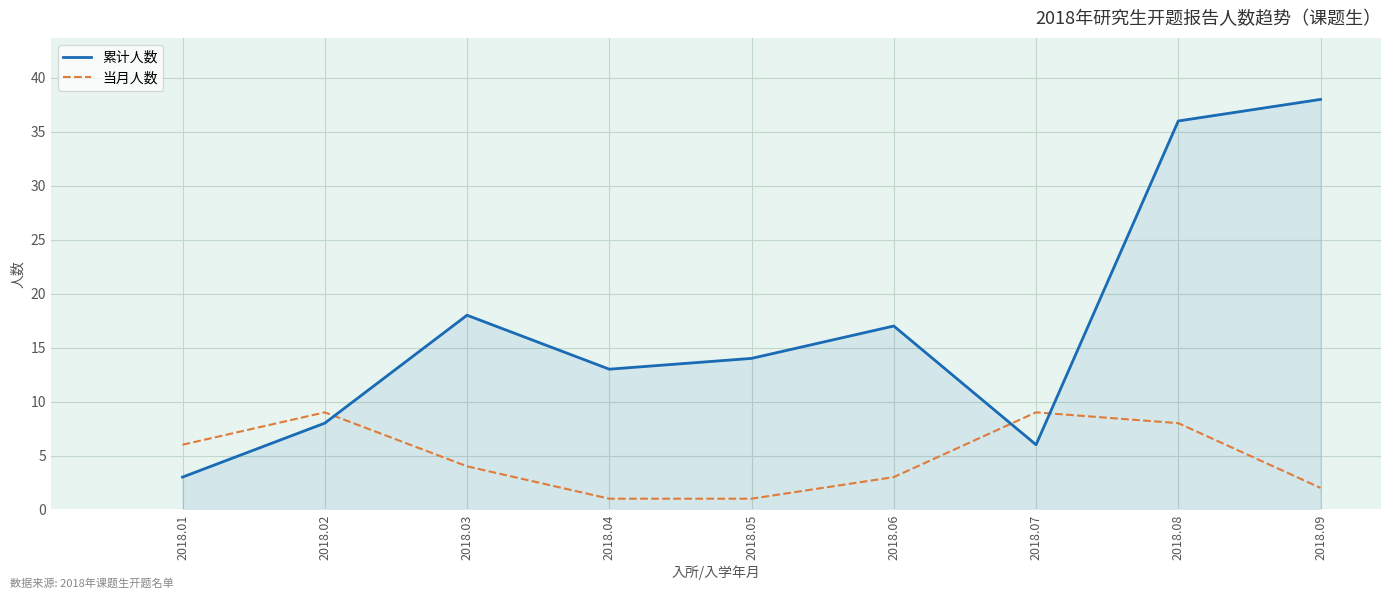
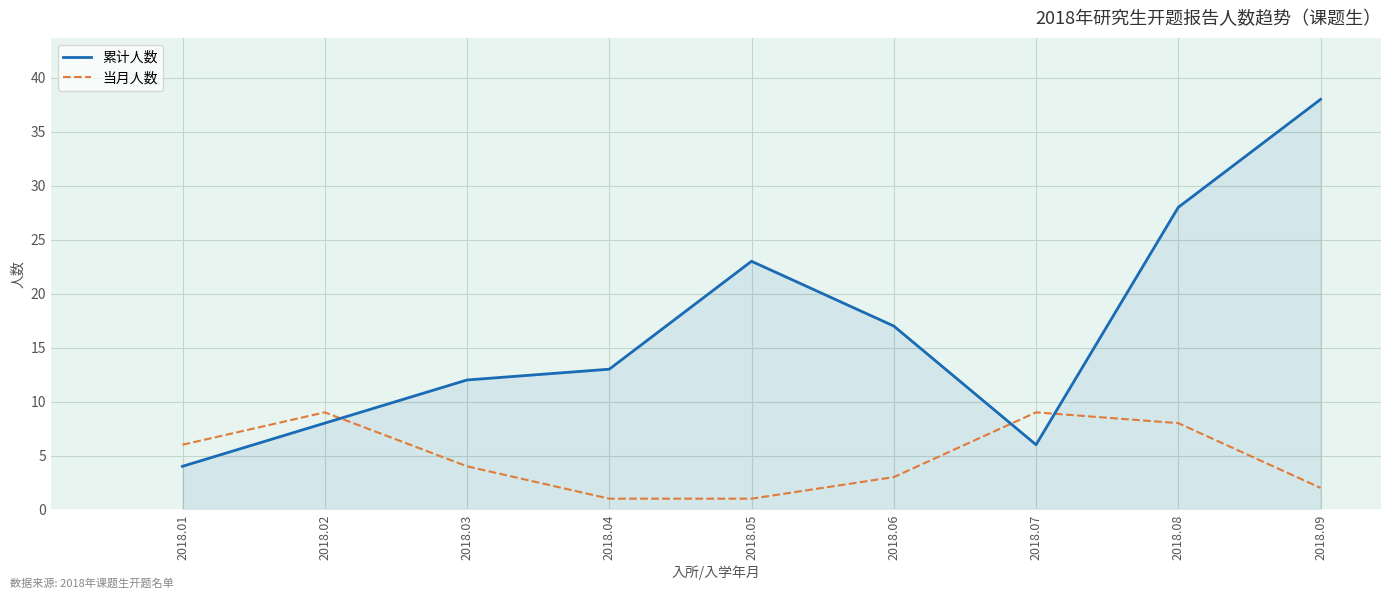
累计人数, 2018.01: 3 -> 4
累计人数, 2018.03: 18 -> 12
累计人数, 2018.05: 14 -> 23
累计人数, 2018.08: 36 -> 28
